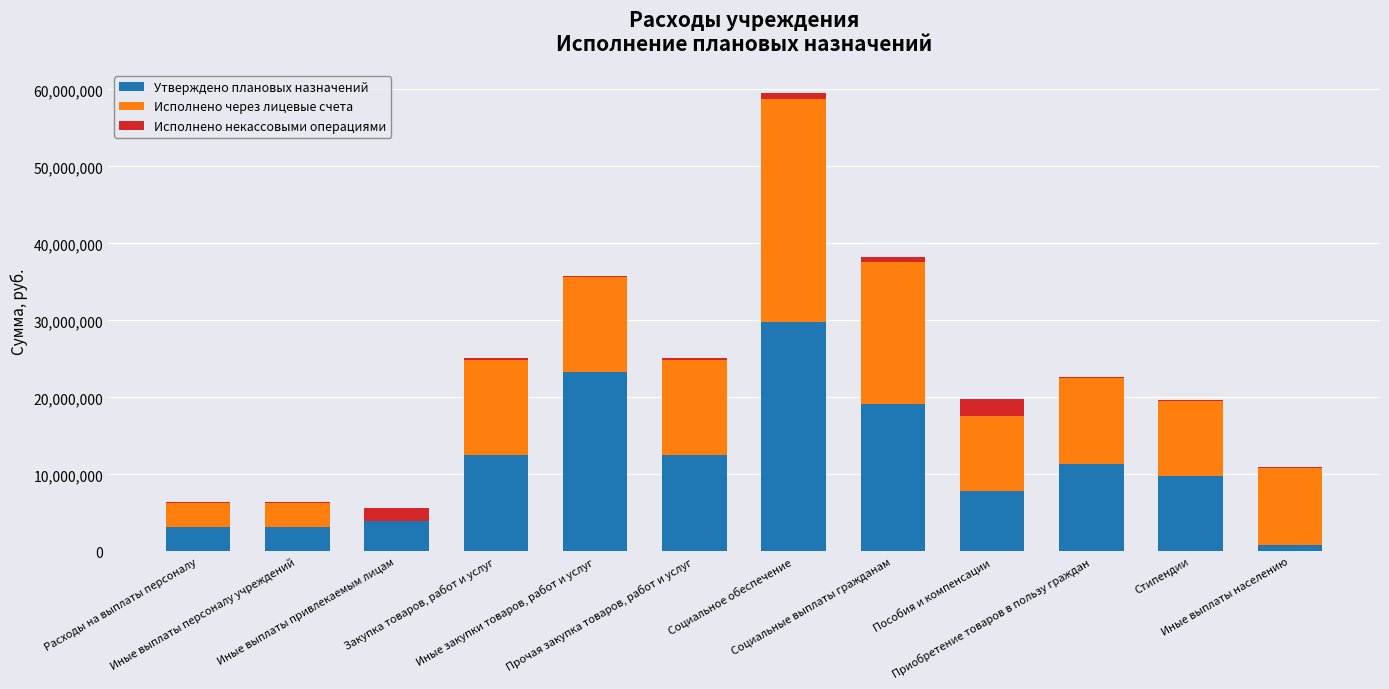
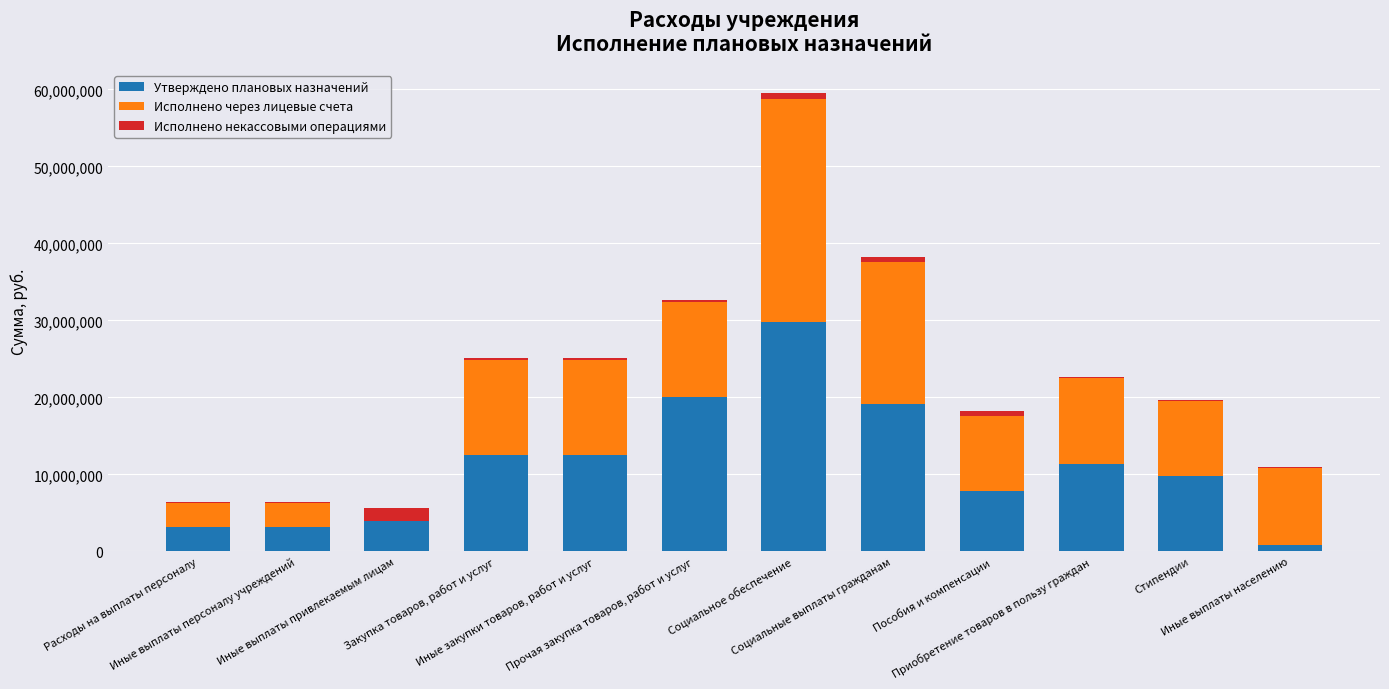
Утверждено плановых назначений, Иные закупки товаров, работ и услуг: 23,000,000 -> 13,000,000
Утверждено плановых назначений, Прочая закупка товаров, работ и услуг: 13,000,000 -> 20,000,000
Исполнено некассовыми операциями, Пособия и компенсации: 2,000,000 -> 1,000,000
